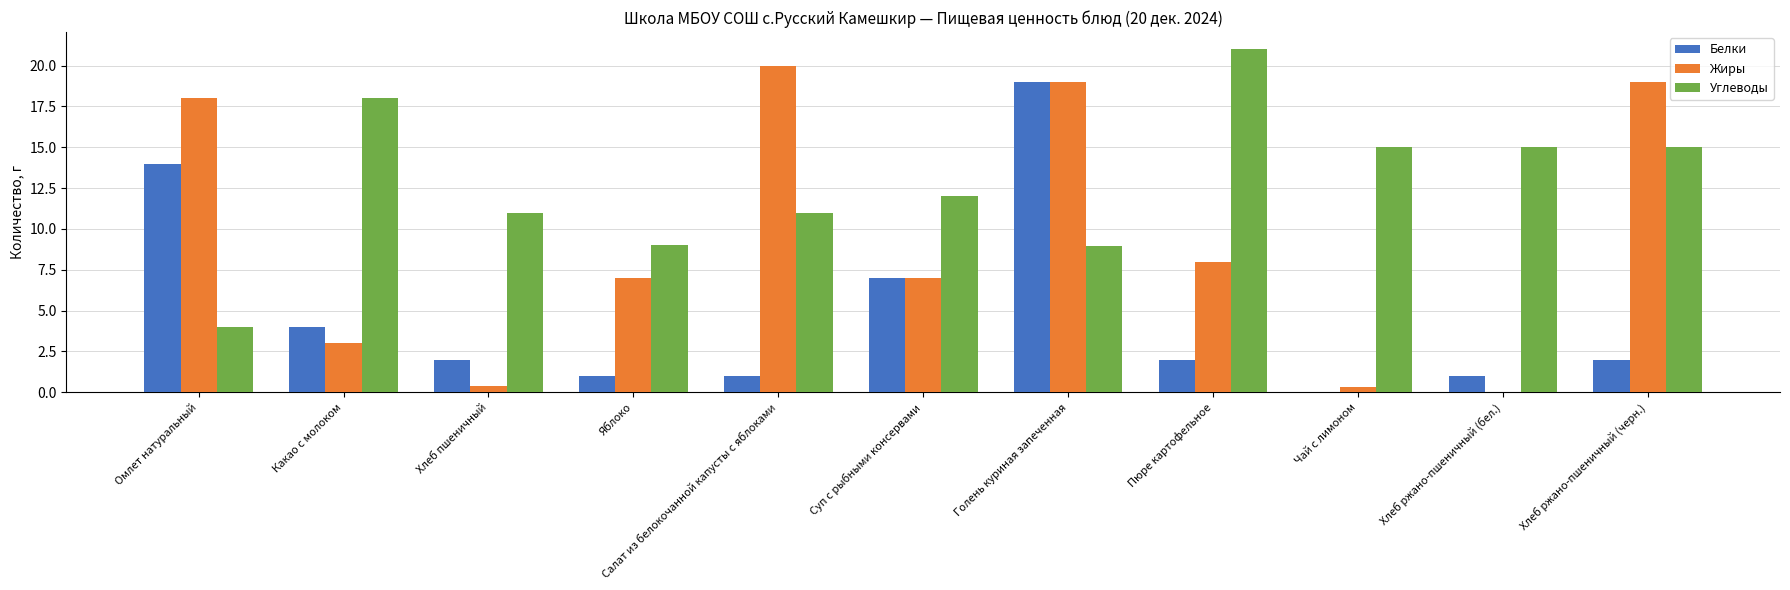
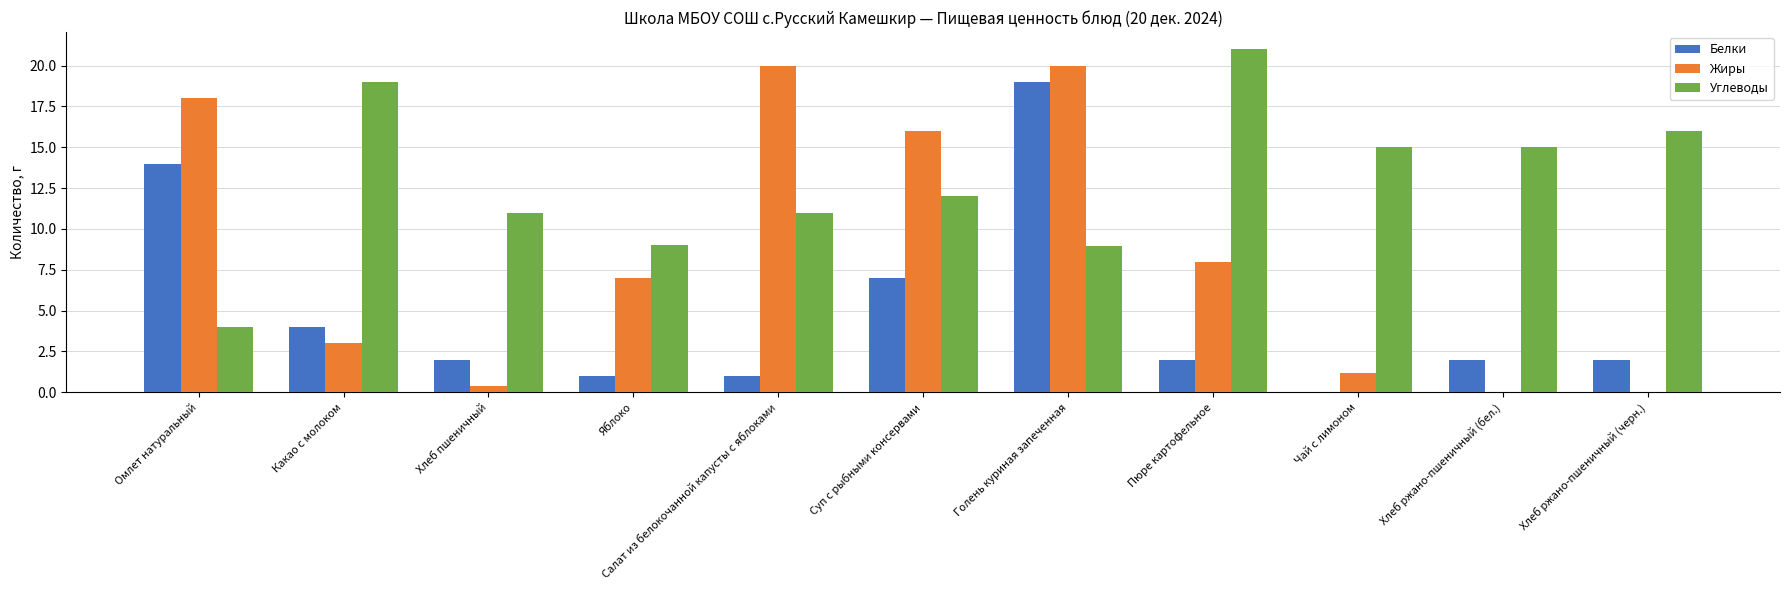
Углеводы, Какао с молоком: 18 -> 19
Жиры, Суп с рыбными консервами: 7 -> 16
Жиры, Голень куриная запеченная: 19 -> 20
Жиры, Чай с лимоном: 0.3 -> 1.2
Белки, Хлеб ржано-пшеничный (бел.): 1 -> 2
Жиры, Хлеб ржано-пшеничный (черн.): 19 -> 0
Углеводы, Хлеб ржано-пшеничный (черн.): 15 -> 16
